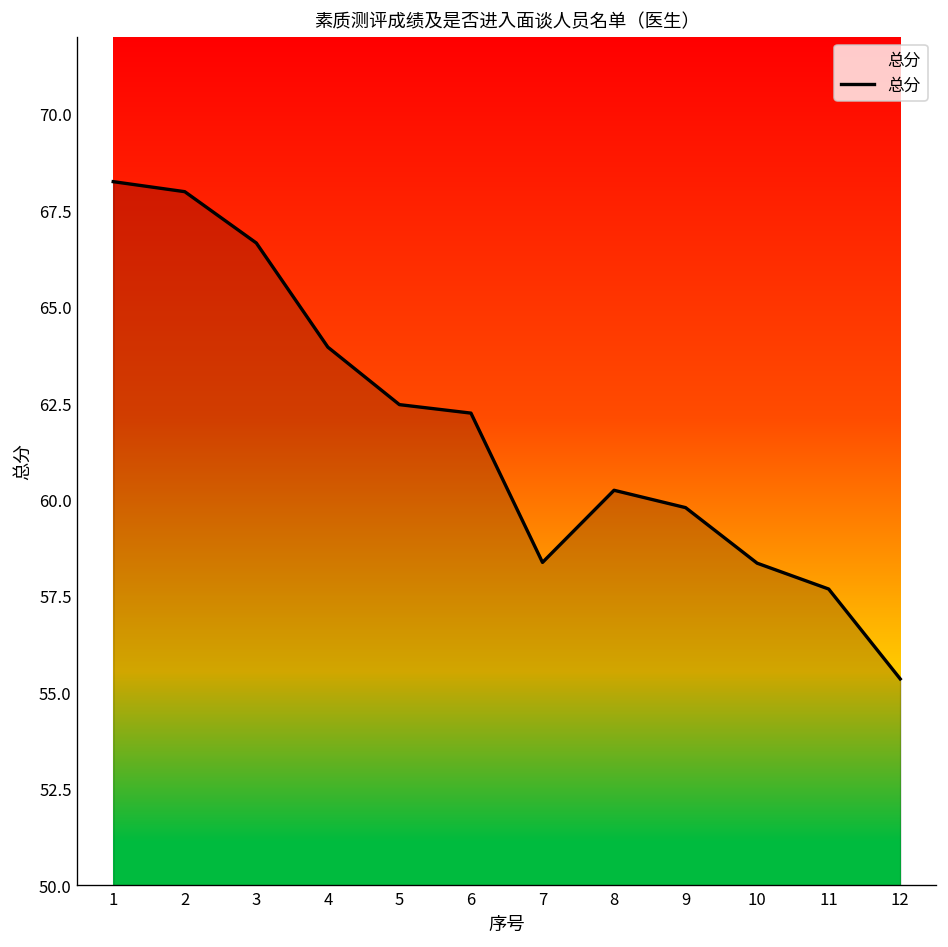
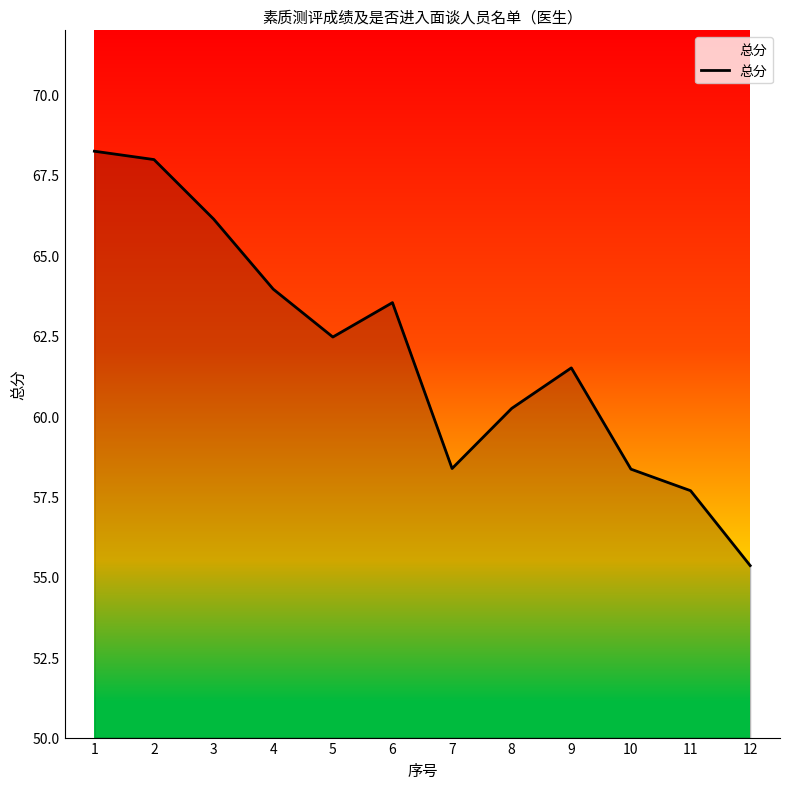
3: 66.7 -> 66.1
6: 62.2 -> 63.5
9: 59.8 -> 61.5
